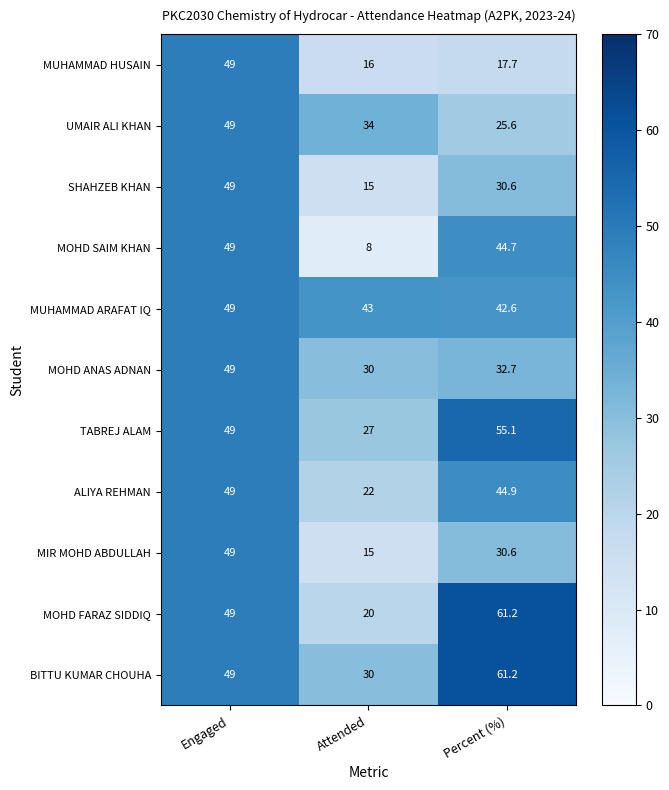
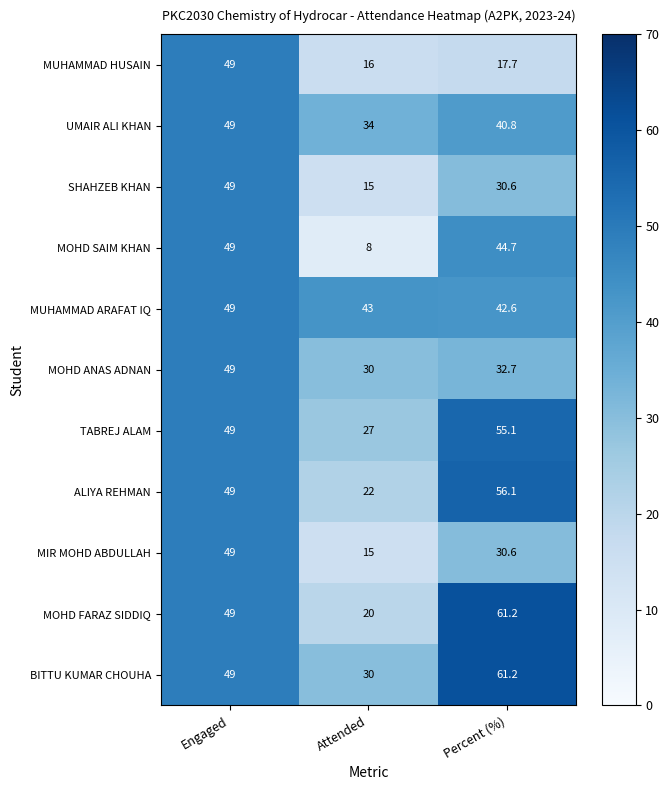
UMAIR ALI KHAN, Percent (%): 25.6 -> 40.8
ALIYA REHMAN, Percent (%): 44.9 -> 56.1
